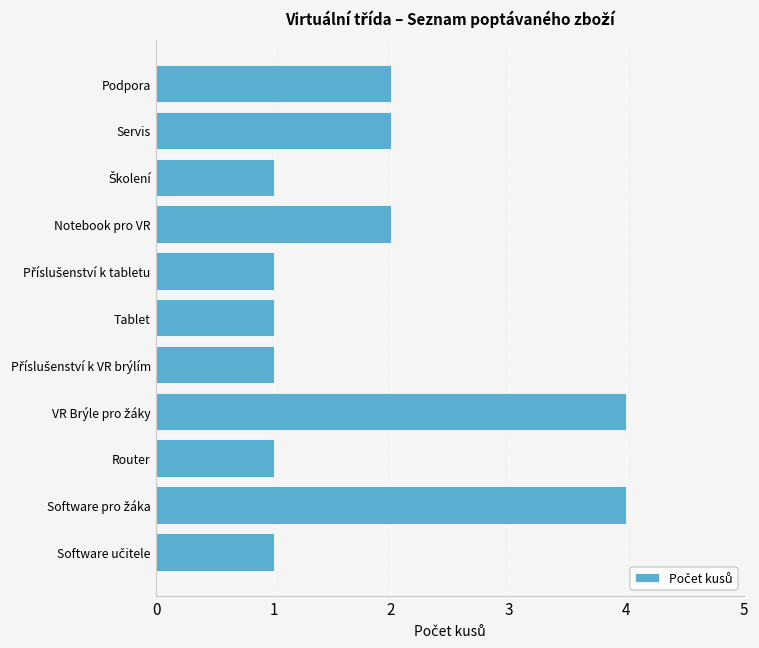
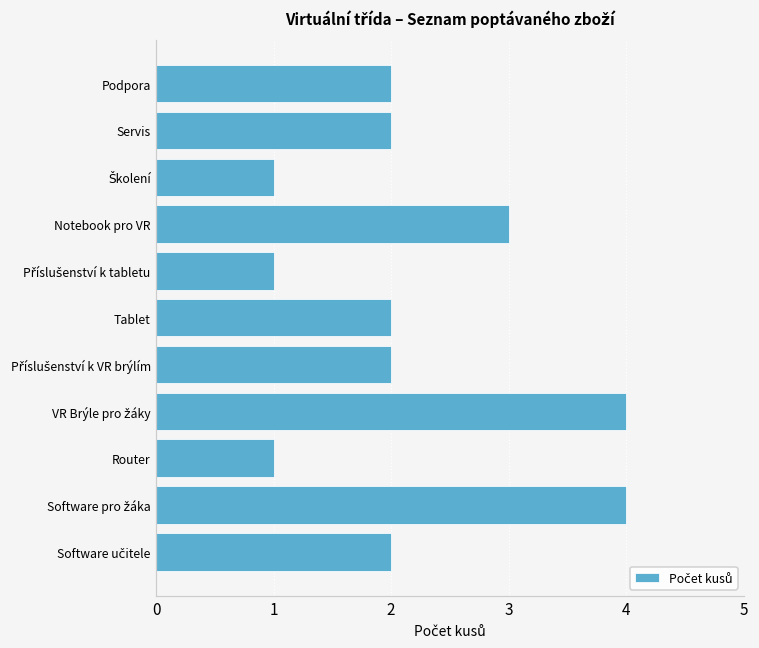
Notebook pro VR: 2 -> 3
Tablet: 1 -> 2
Příslušenství k VR brýlím: 1 -> 2
Software učitele: 1 -> 2
